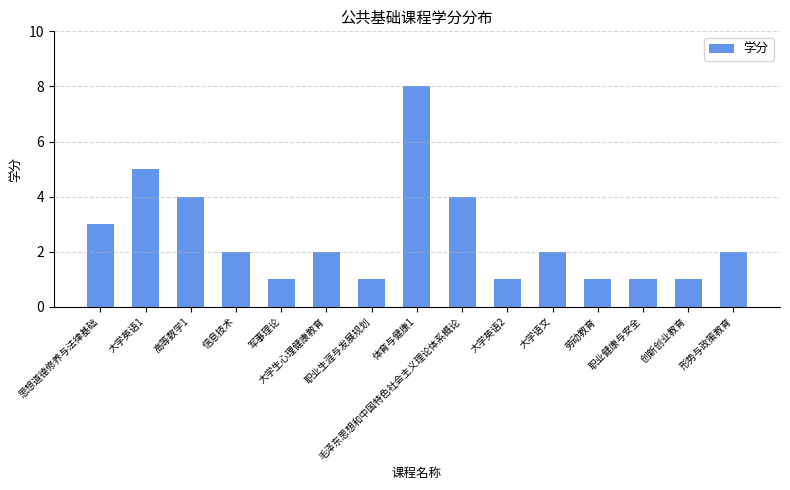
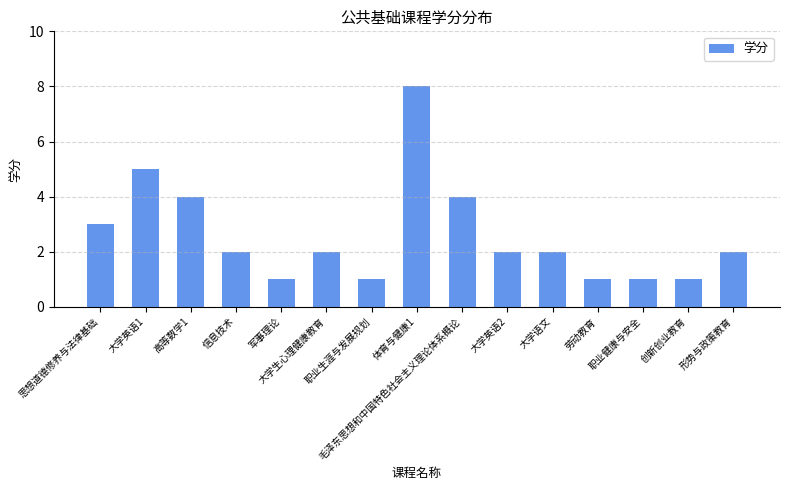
大学英语2: 1 -> 2
